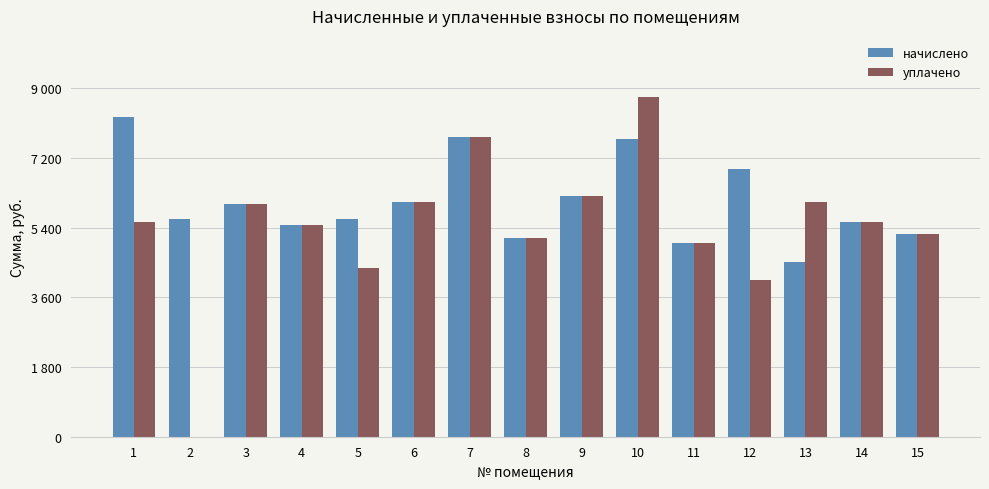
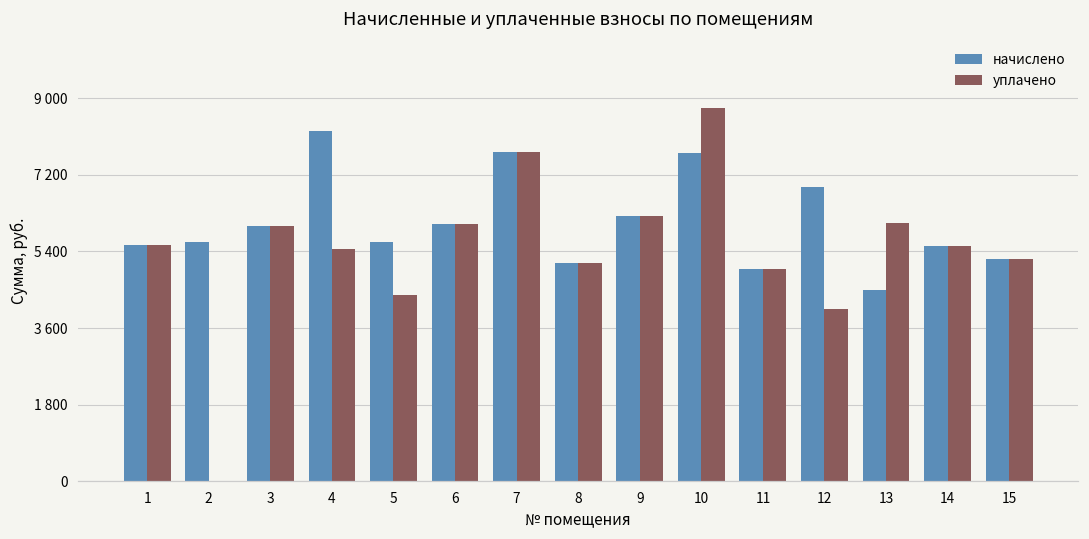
начислено, 1: 8200 -> 5600
начислено, 4: 5500 -> 8200
